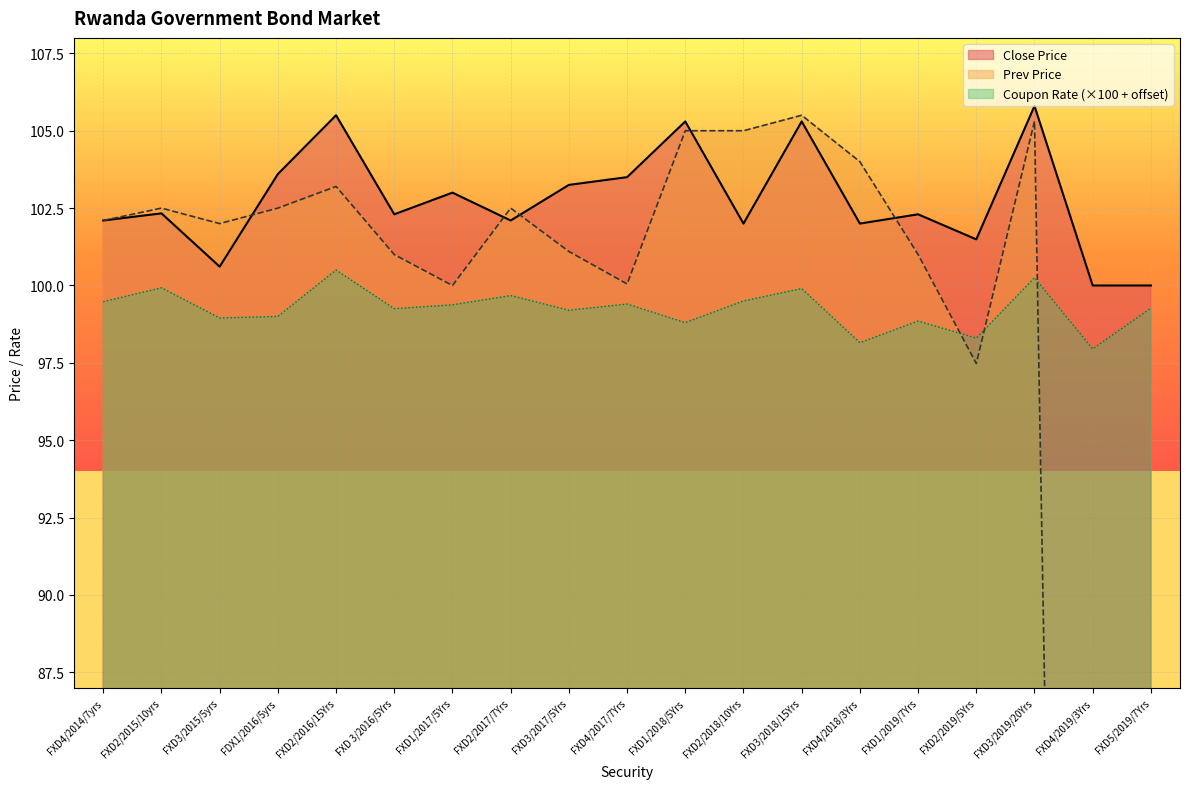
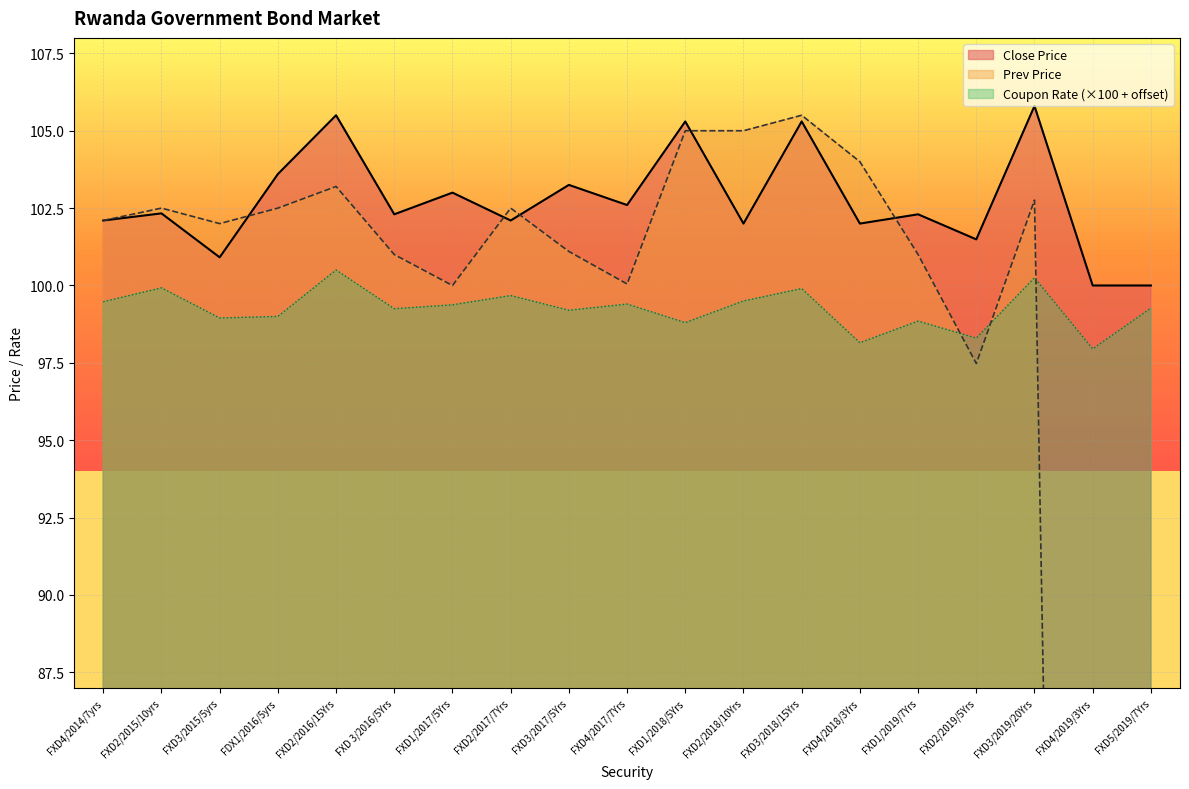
Close Price, FXD3/2015/5yrs: 100.6 -> 100.9
Close Price, FXD4/2017/7Yrs: 103.5 -> 102.6
Prev Price, FXD3/2019/20Yrs: 105.3 -> 102.8
